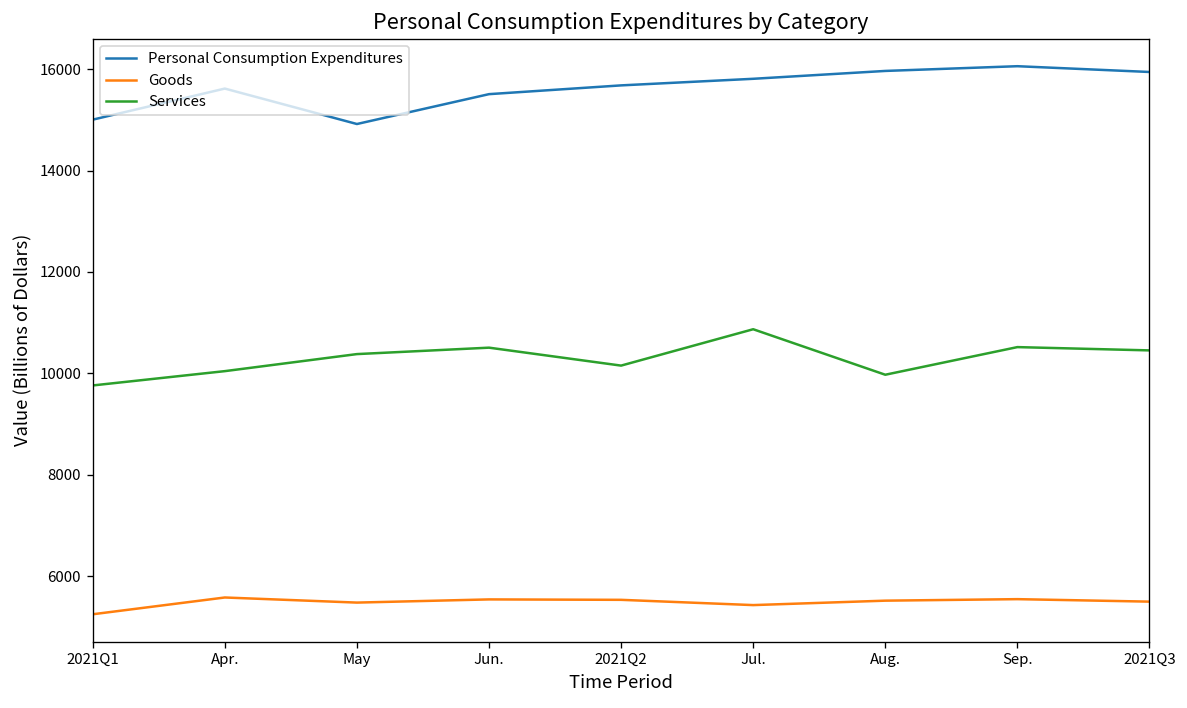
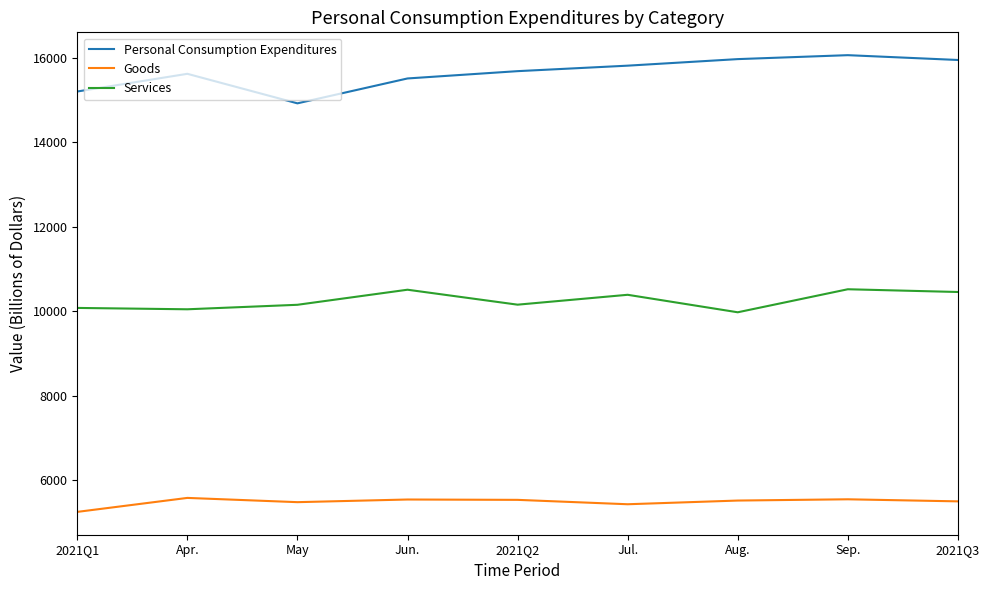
Personal Consumption Expenditures, 2021Q1: 15000 -> 15200
Services, 2021Q1: 9800 -> 10100
Services, May: 10400 -> 10100
Services, Jul.: 10900 -> 10400
